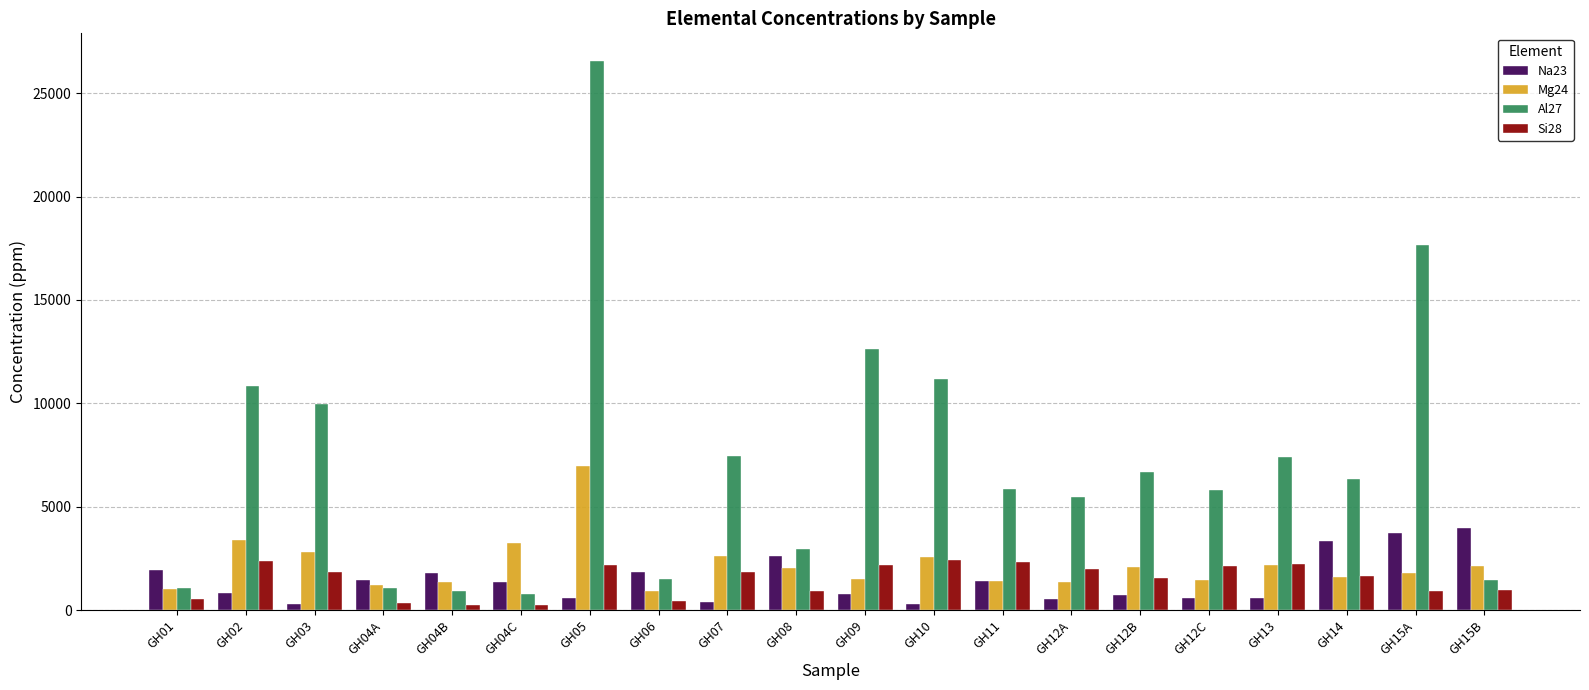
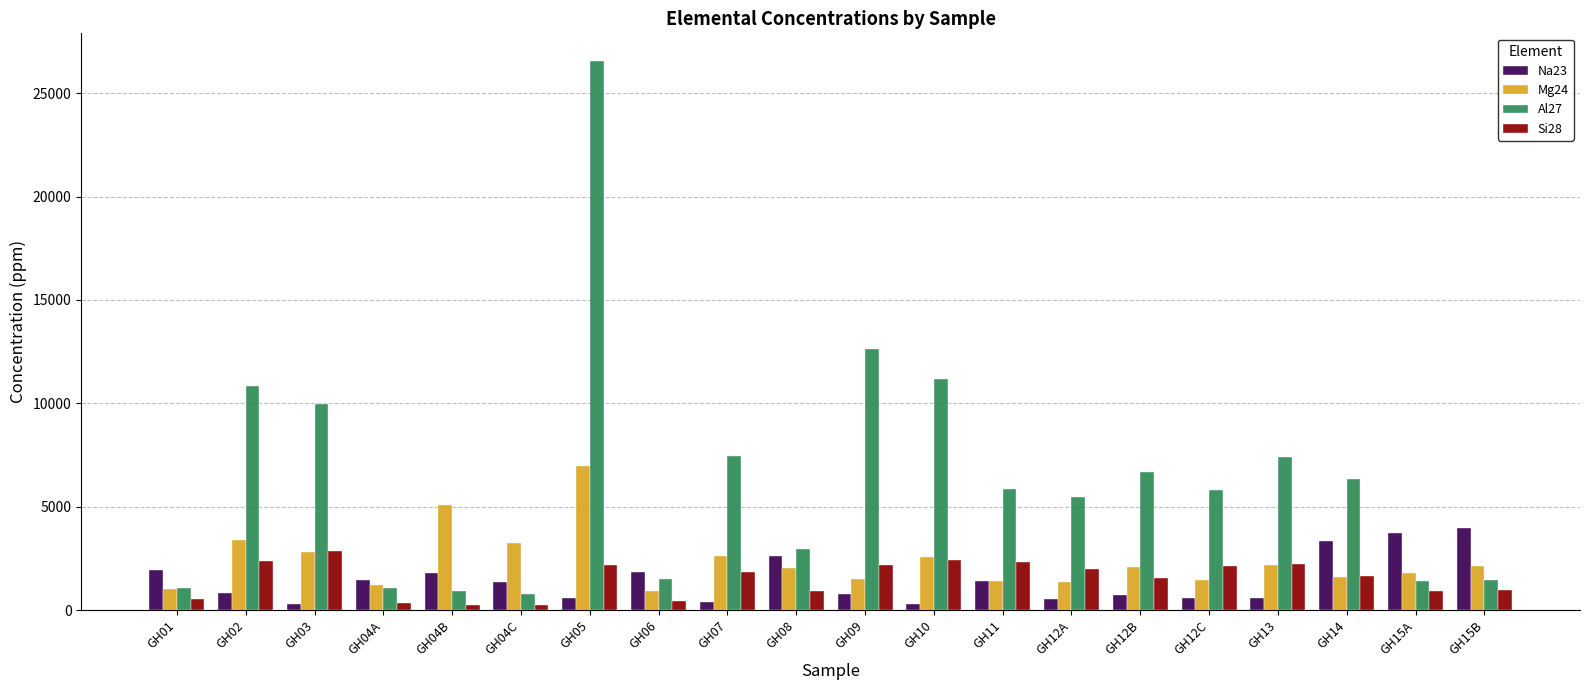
Si28, GH03: 1800 -> 2900
Mg24, GH04B: 1400 -> 5100
Al27, GH15A: 17600 -> 1400
